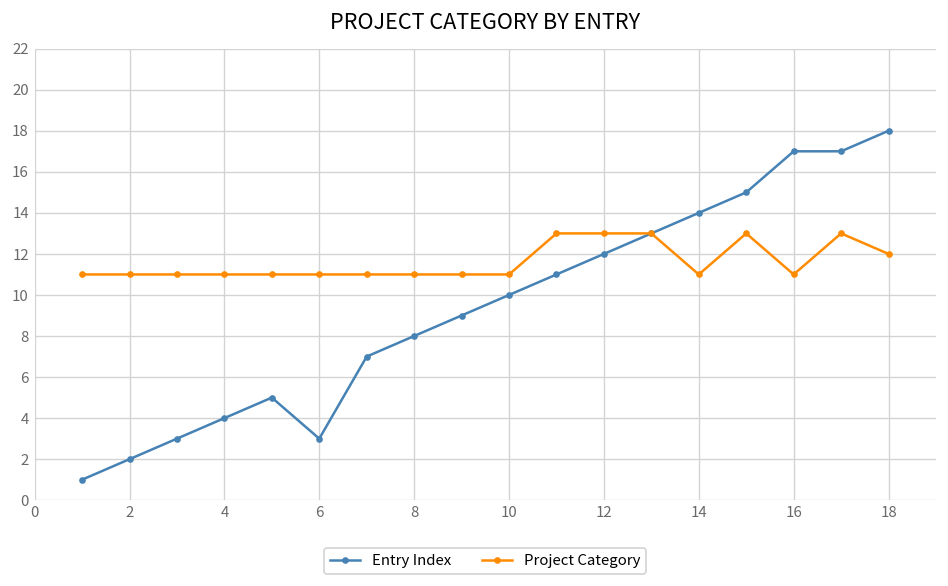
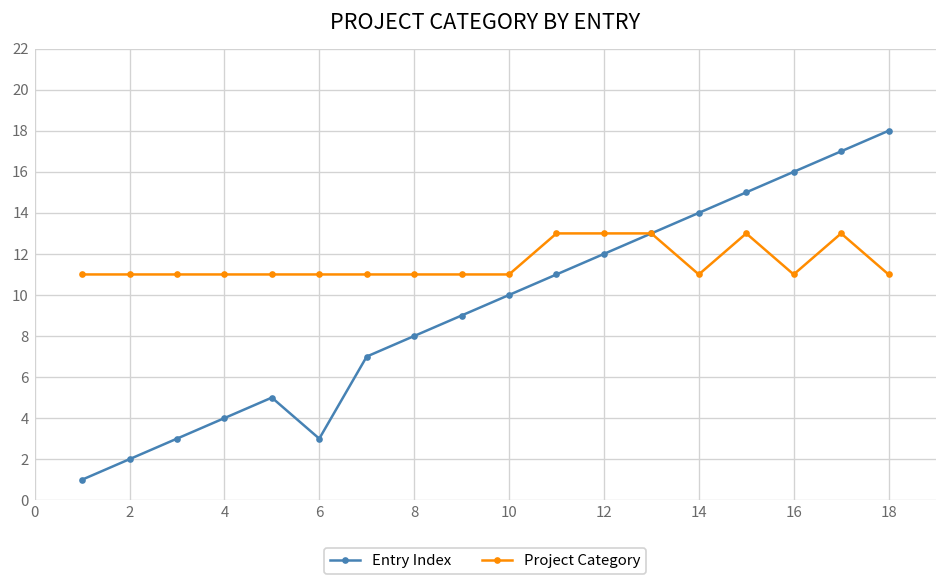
Entry Index, 16: 17 -> 16
Project Category, 18: 12 -> 11
